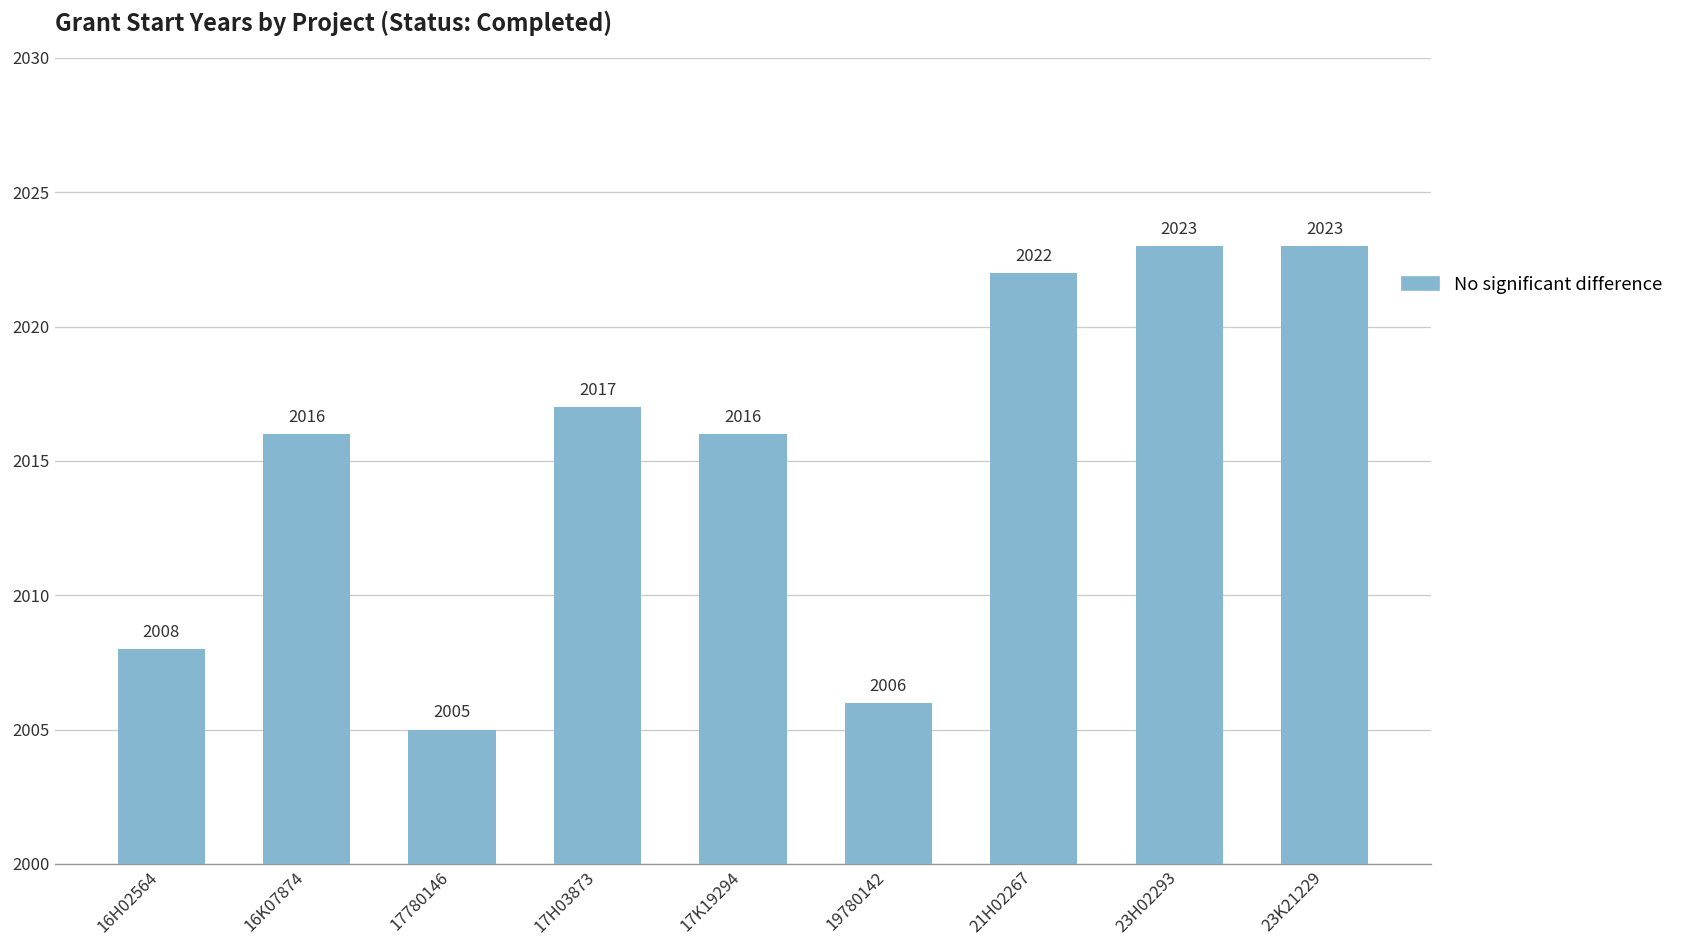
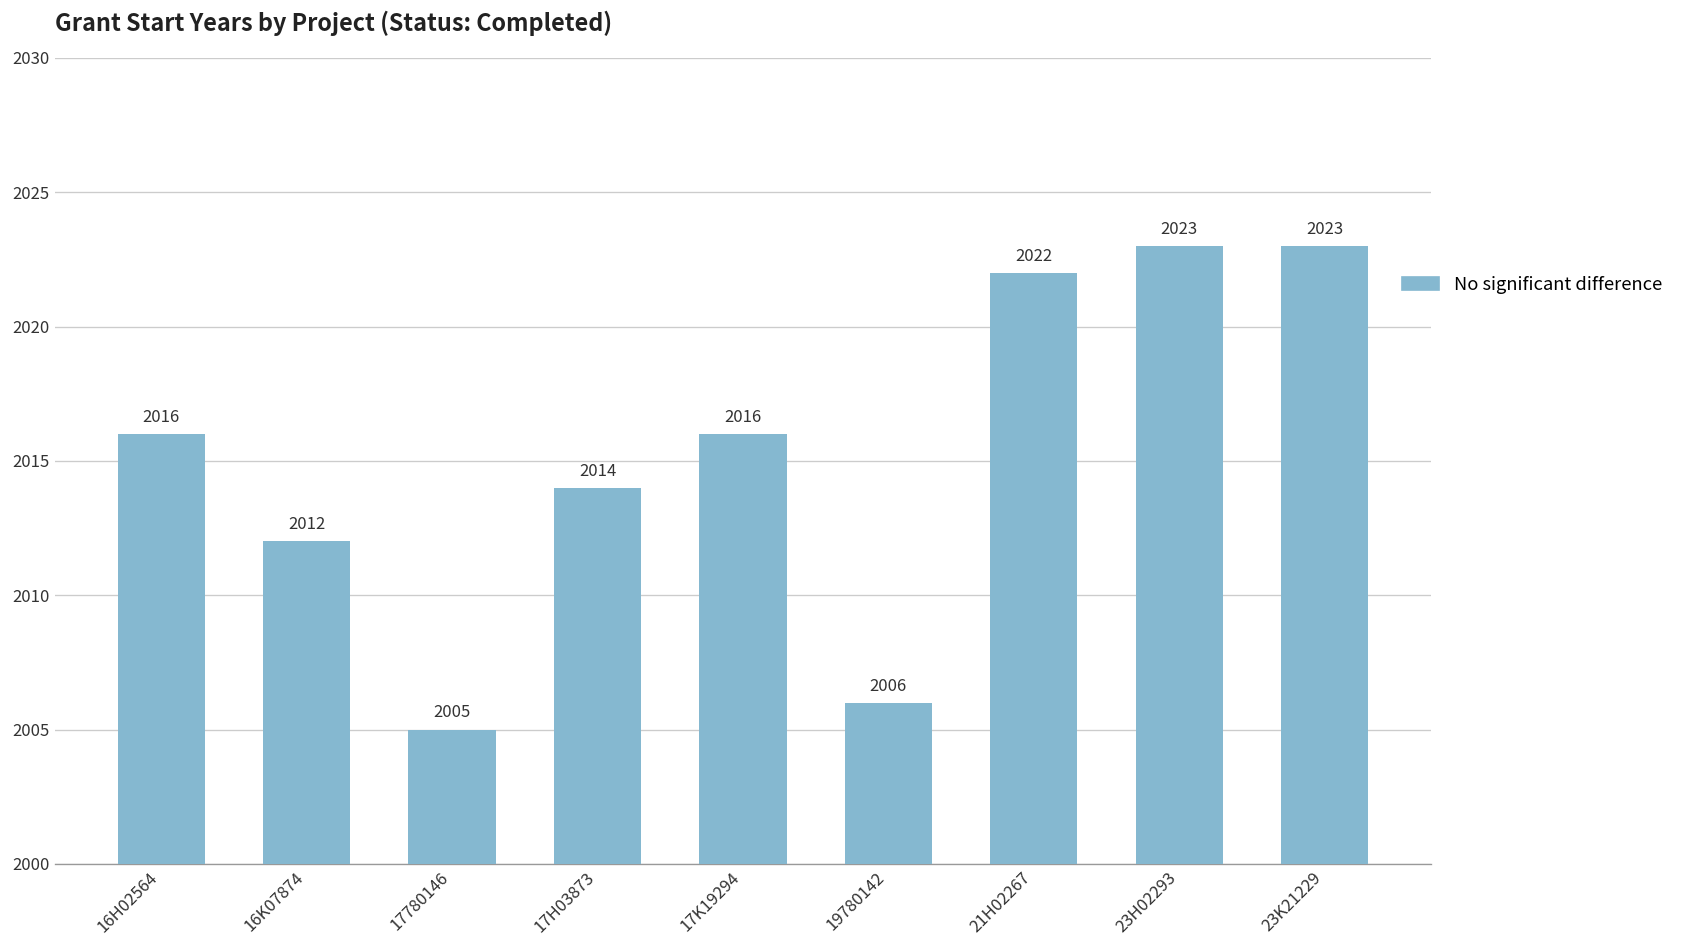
16H02564: 2008 -> 2016
16K07874: 2016 -> 2012
17H03873: 2017 -> 2014
